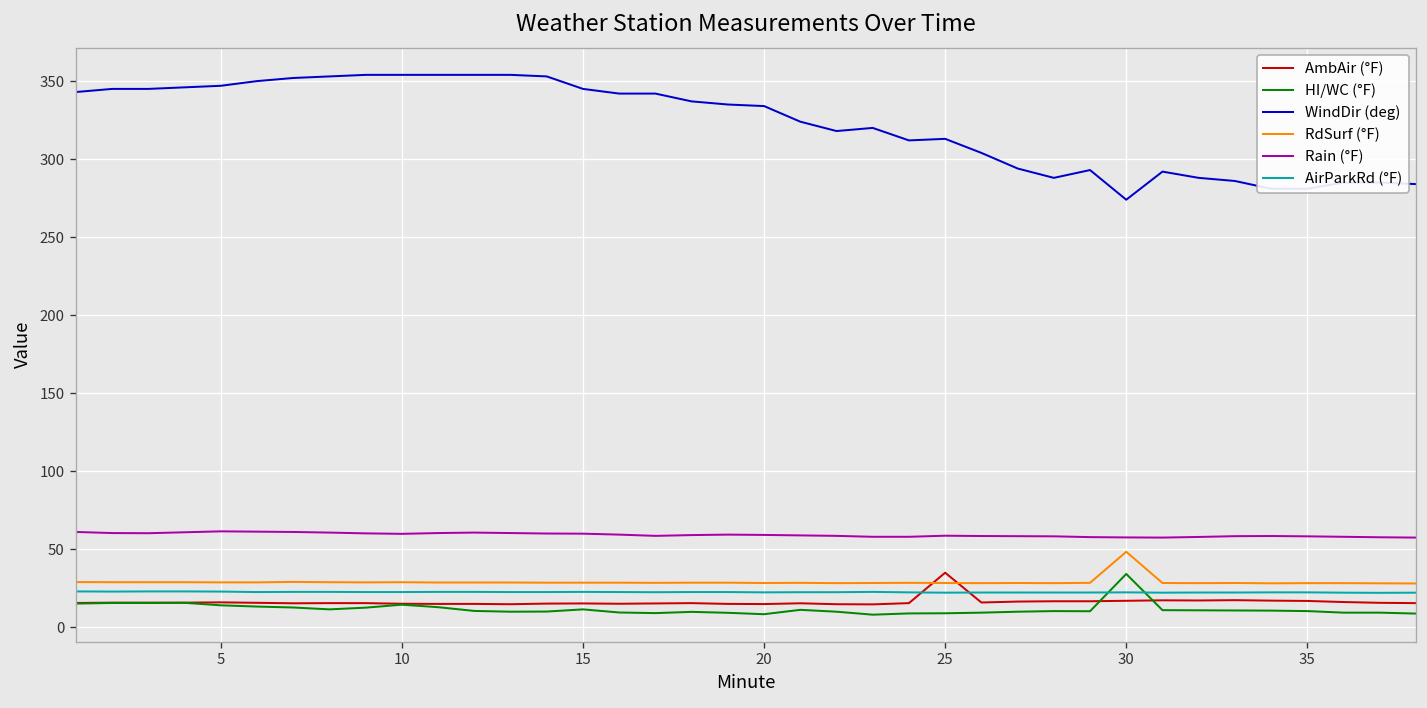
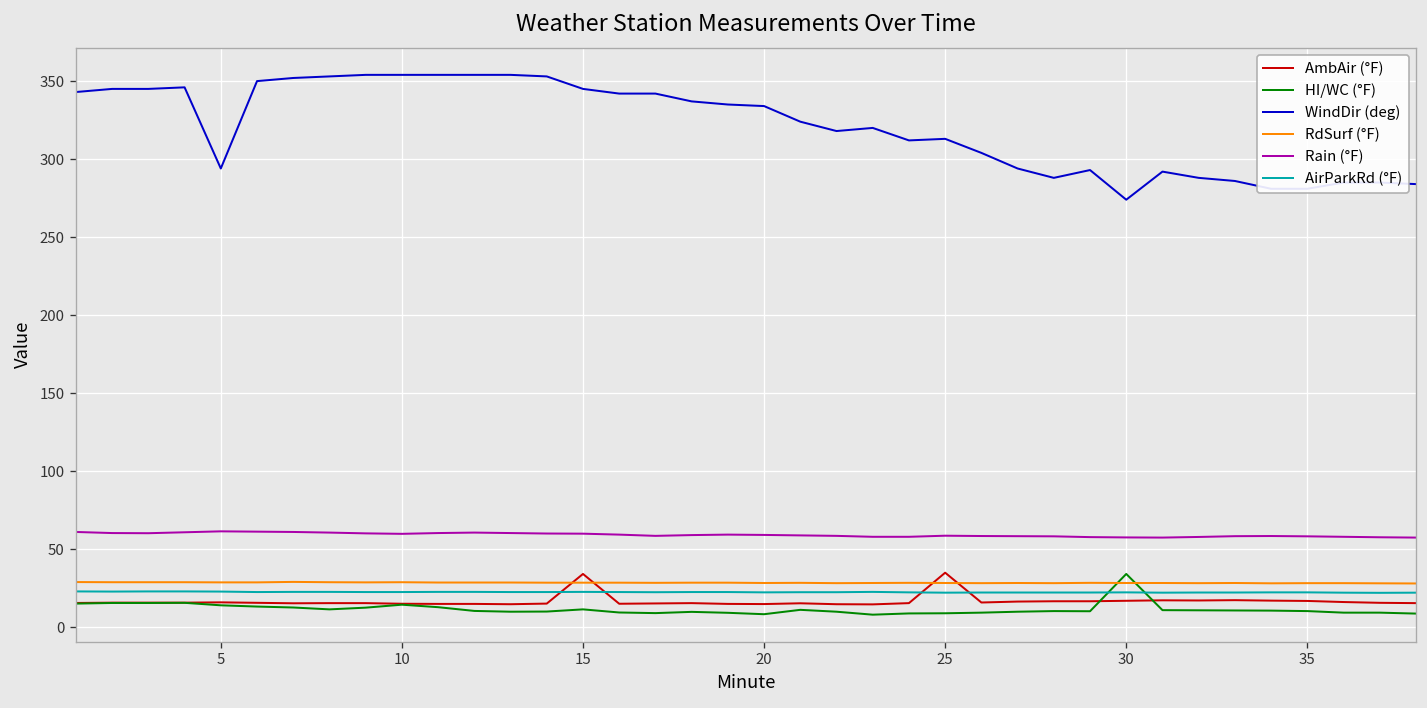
WindDir (deg), 5: 347 -> 294
AmbAir (°F), 15: 15 -> 34
RdSurf (°F), 30: 48 -> 28
